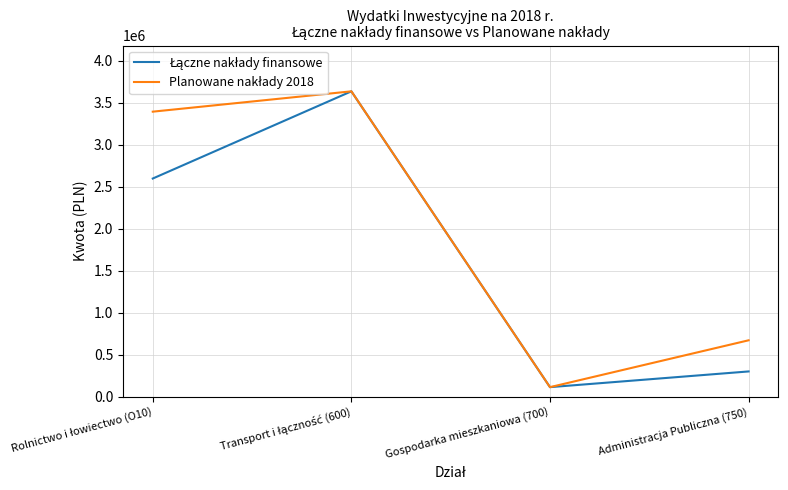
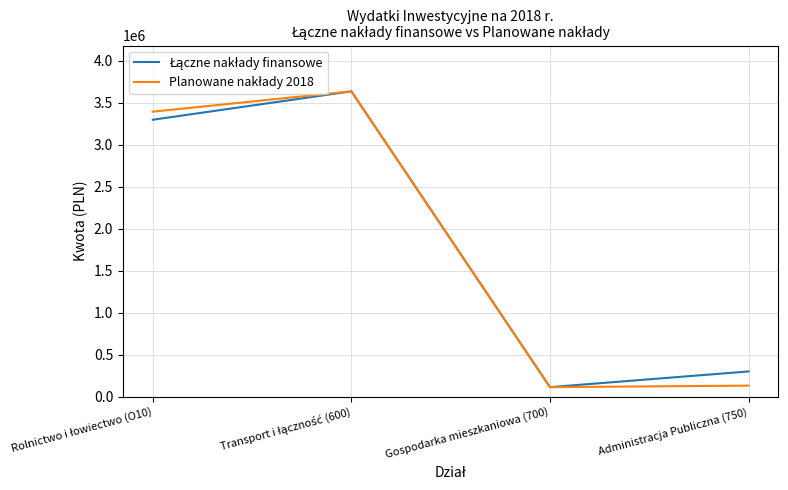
Łączne nakłady finansowe, Rolnictwo i łowiectwo (O10): 2600000 -> 3300000
Planowane nakłady 2018, Administracja Publiczna (750): 700000 -> 100000
